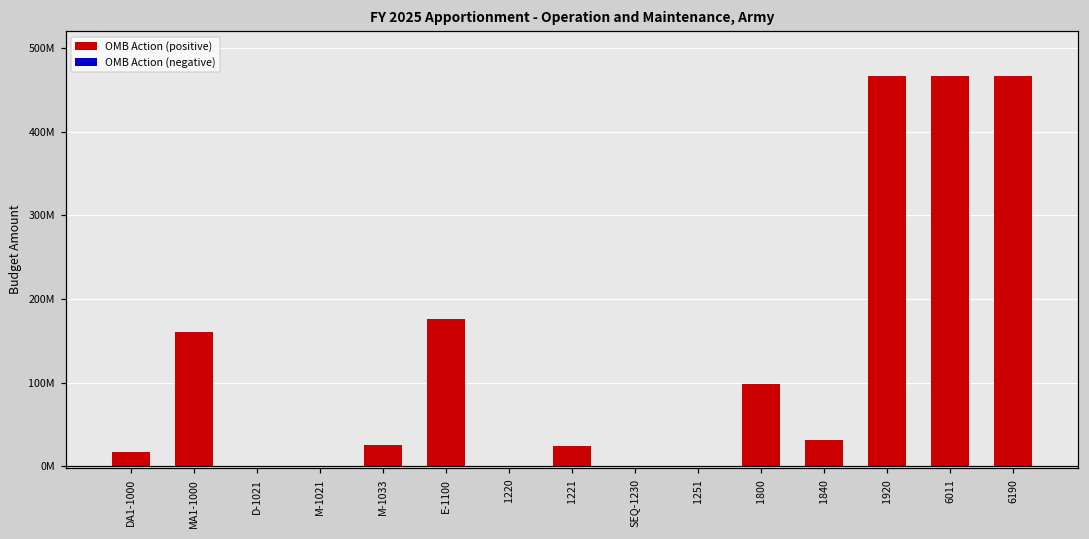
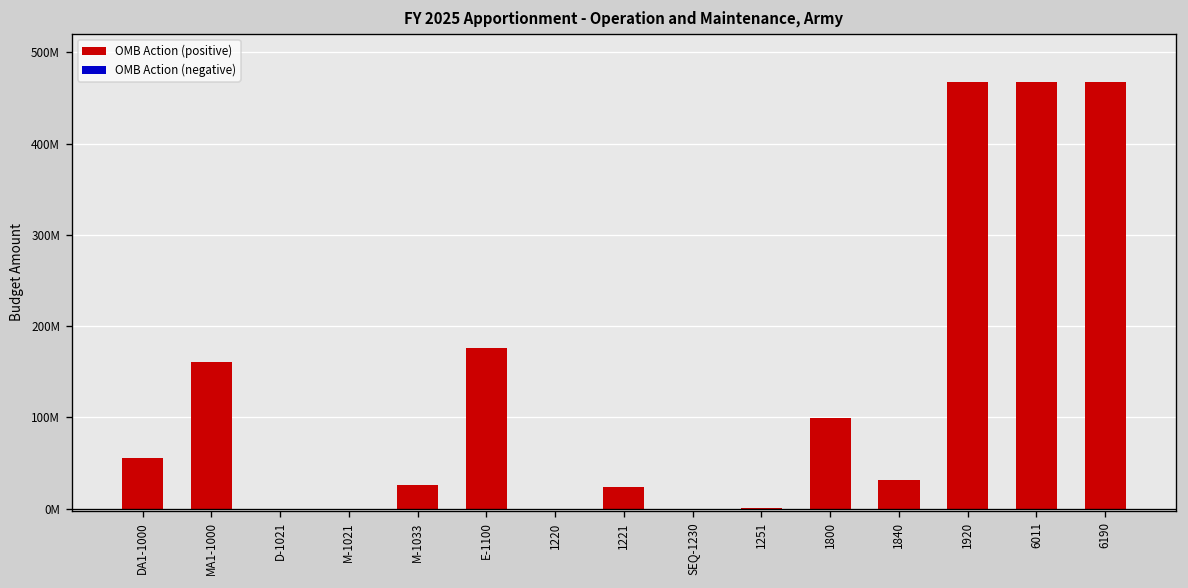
OMB Action (positive), DA1-1000: 20000000 -> 60000000
